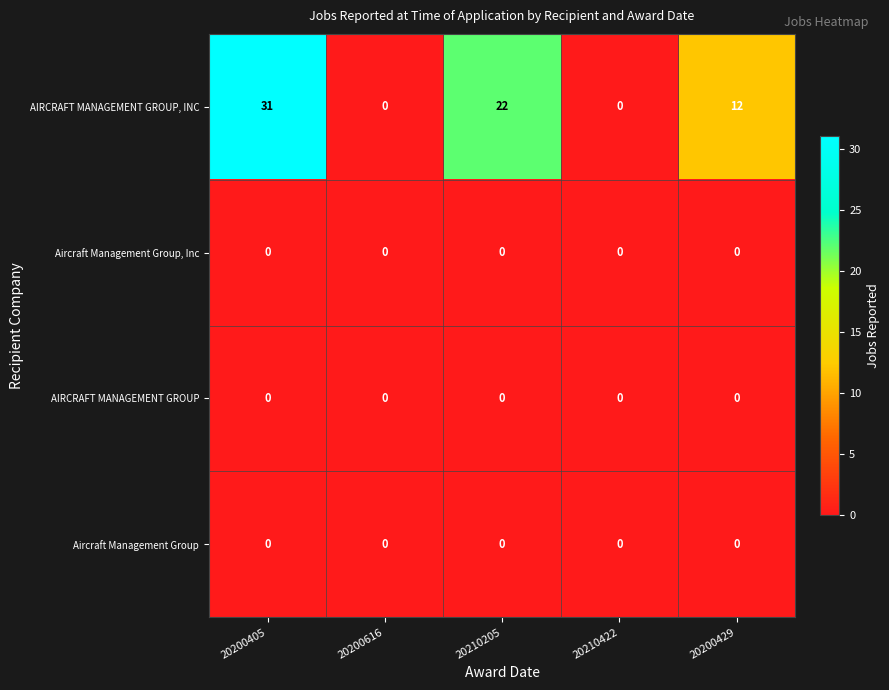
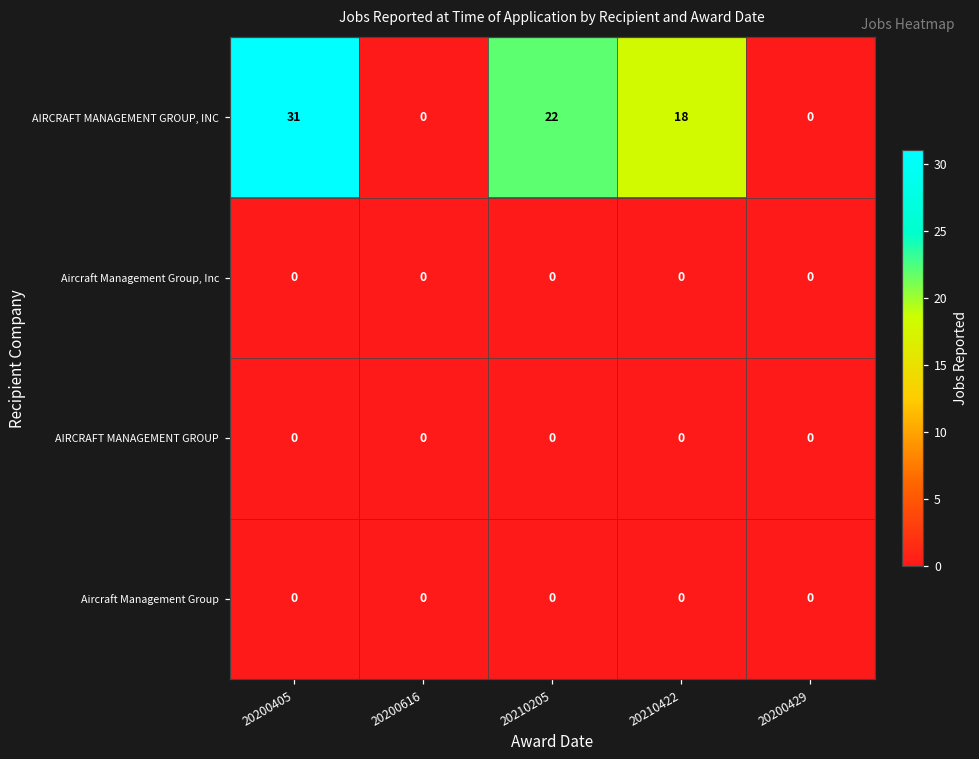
AIRCRAFT MANAGEMENT GROUP, INC, 20210422: 0 -> 18
AIRCRAFT MANAGEMENT GROUP, INC, 20200429: 12 -> 0
